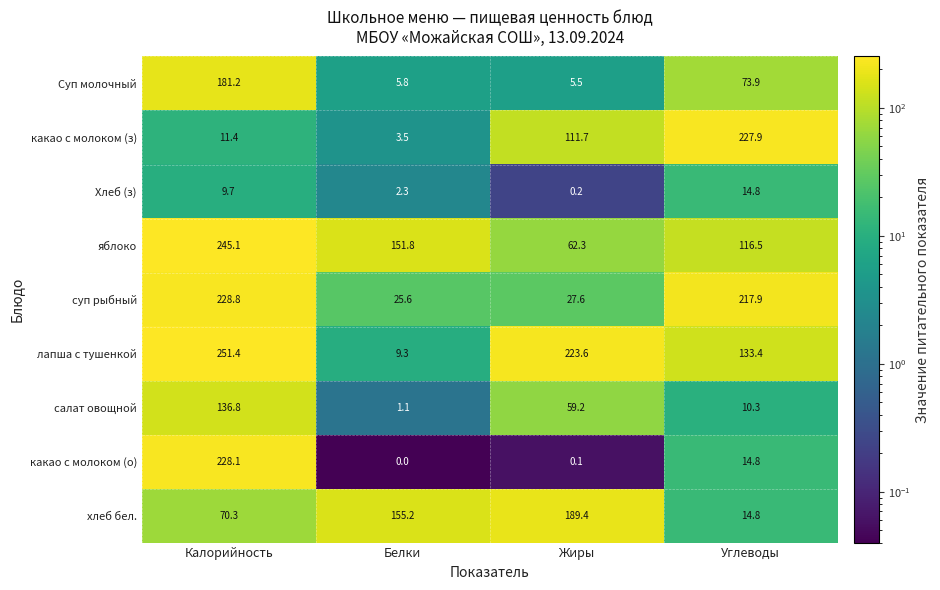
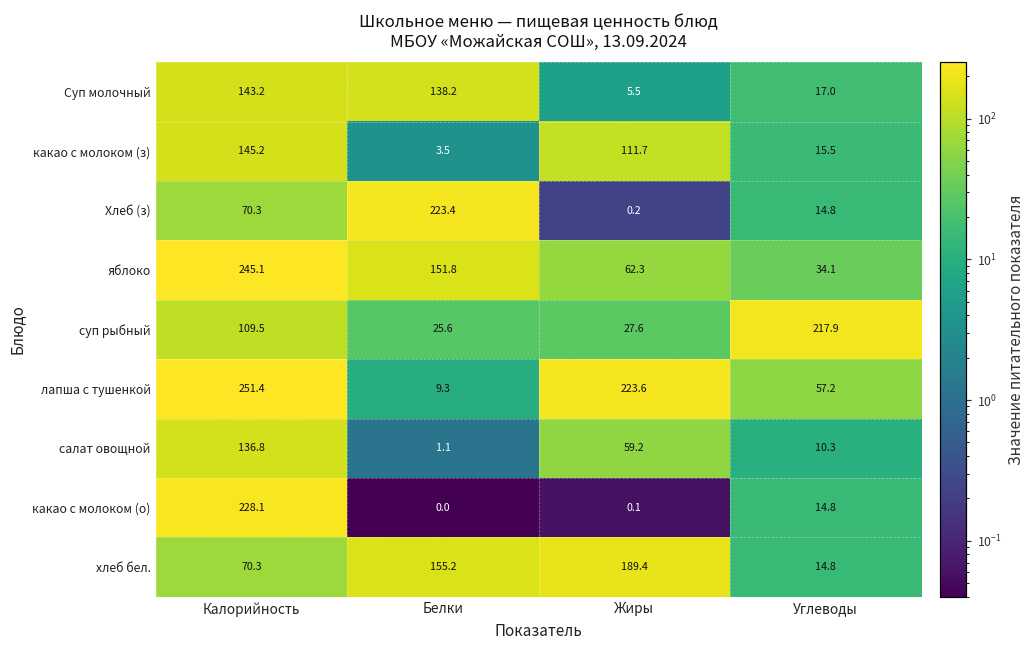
Суп молочный, Калорийность: 181.2 -> 143.2
Суп молочный, Белки: 5.8 -> 138.2
Суп молочный, Углеводы: 73.9 -> 17.0
какао с молоком (з), Калорийность: 11.4 -> 145.2
какао с молоком (з), Углеводы: 227.9 -> 15.5
Хлеб (з), Калорийность: 9.7 -> 70.3
Хлеб (з), Белки: 2.3 -> 223.4
яблоко, Углеводы: 116.5 -> 34.1
суп рыбный, Калорийность: 228.8 -> 109.5
лапша с тушенкой, Углеводы: 133.4 -> 57.2
